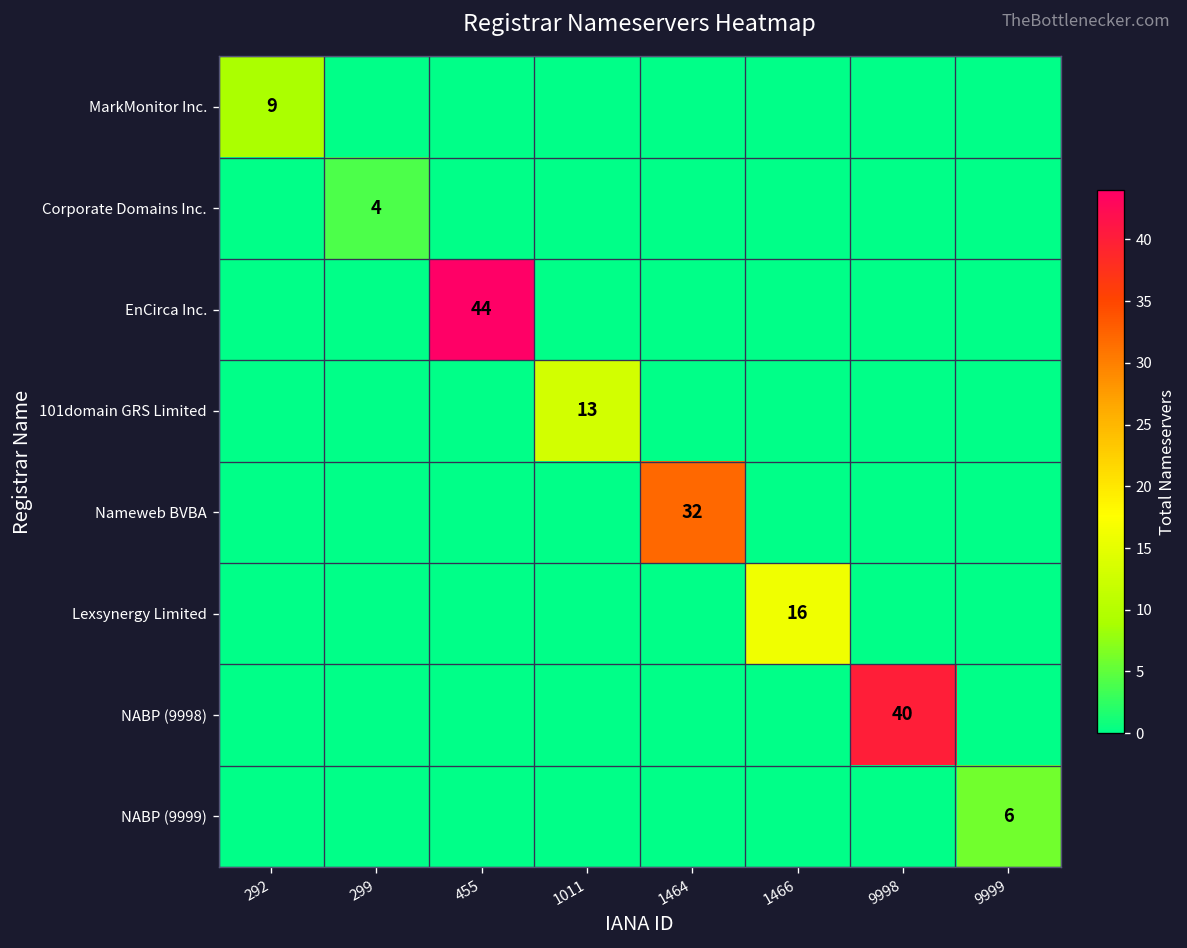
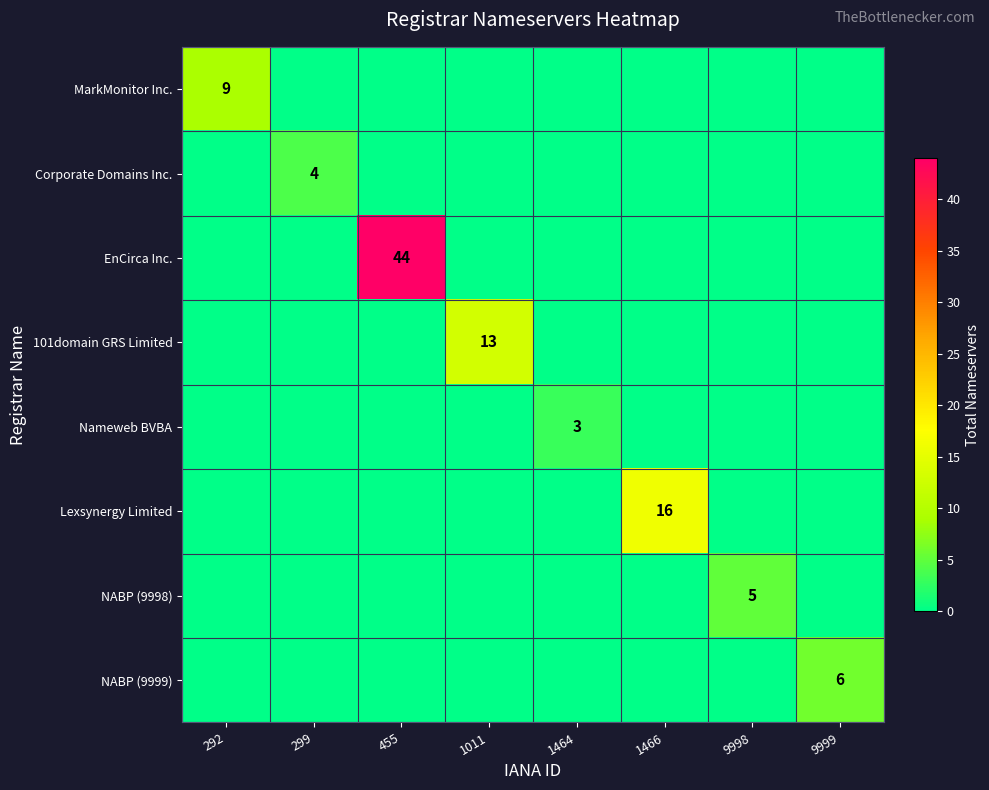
Nameweb BVBA, 1464: 32 -> 3
NABP (9998), 9998: 40 -> 5
